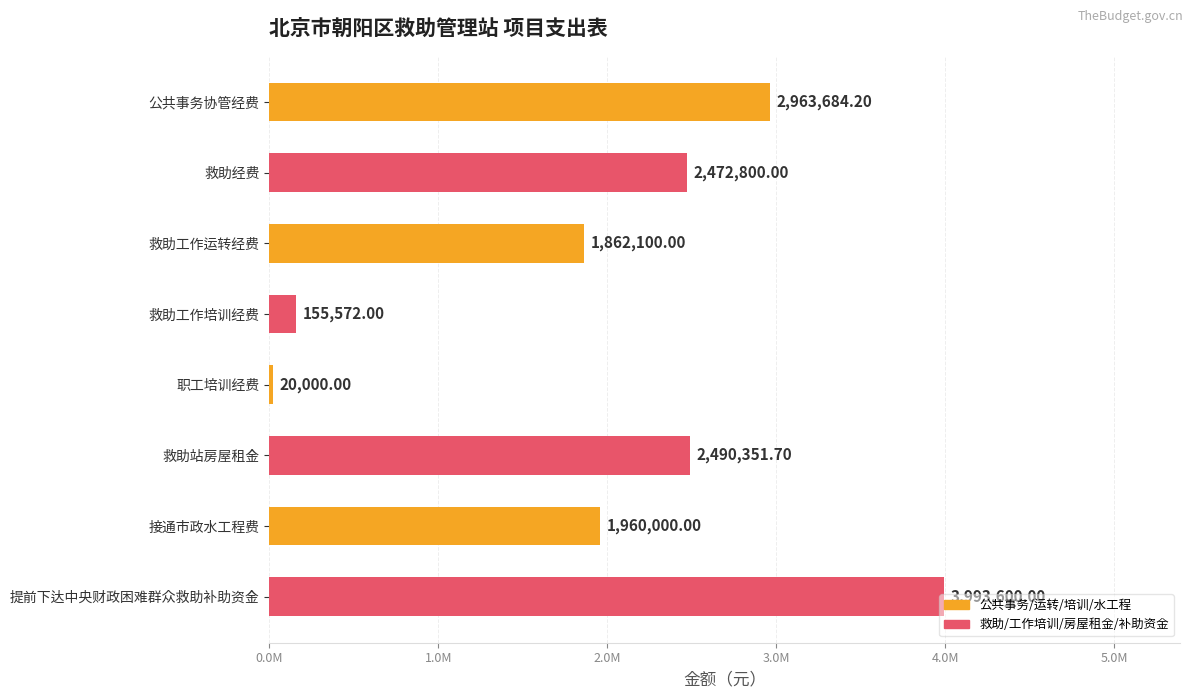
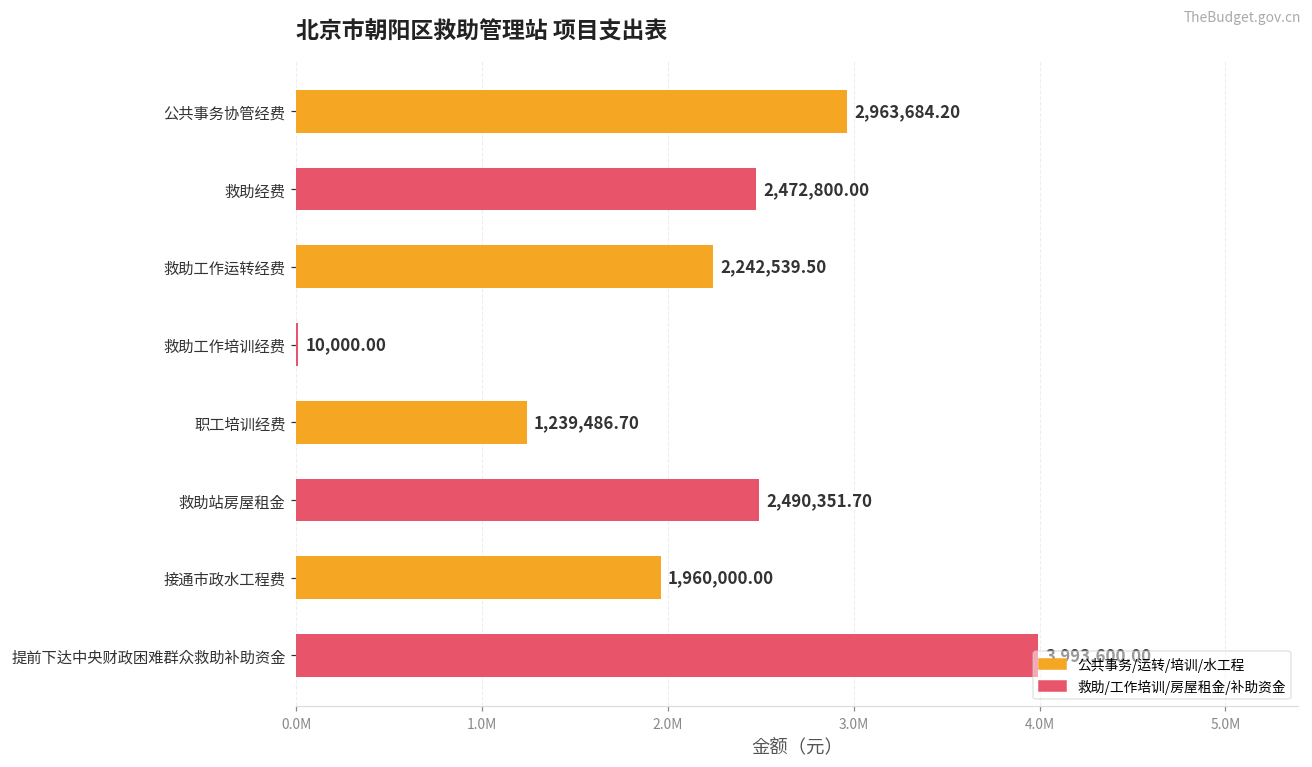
救助工作运转经费: 1,862,100.00 -> 2,242,539.50
救助工作培训经费: 155,572.00 -> 10,000.00
职工培训经费: 20,000.00 -> 1,239,486.70
